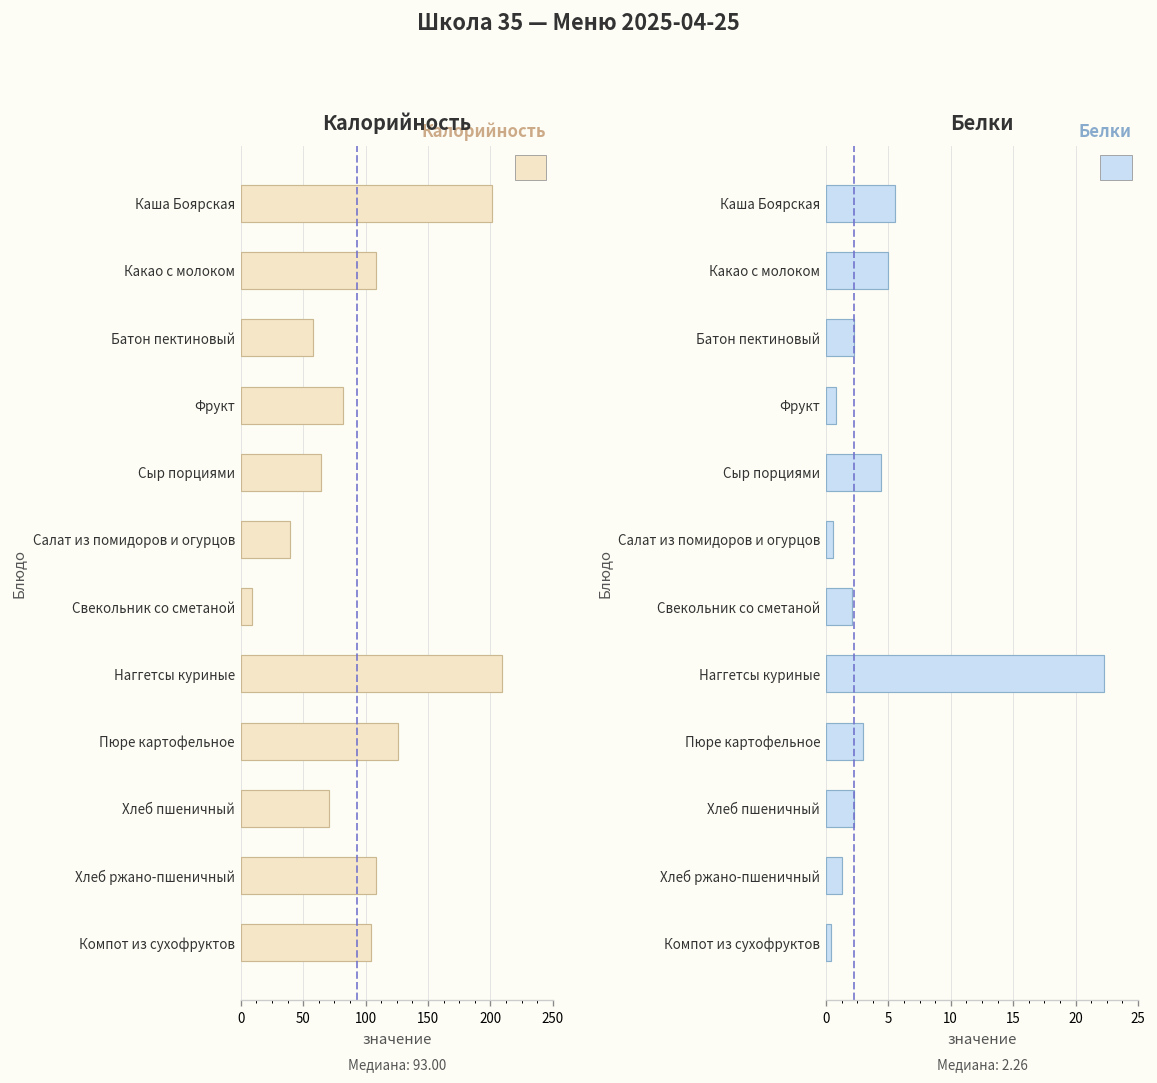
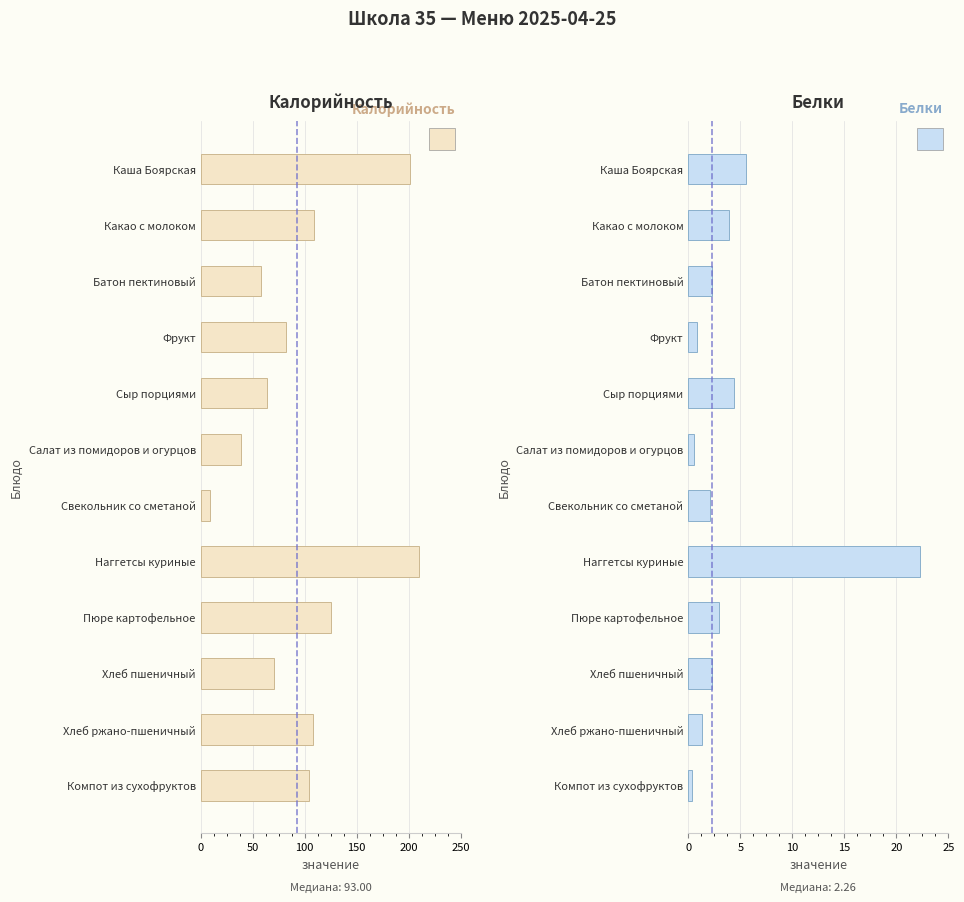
Белки, Какао с молоком: 5.0 -> 3.9
